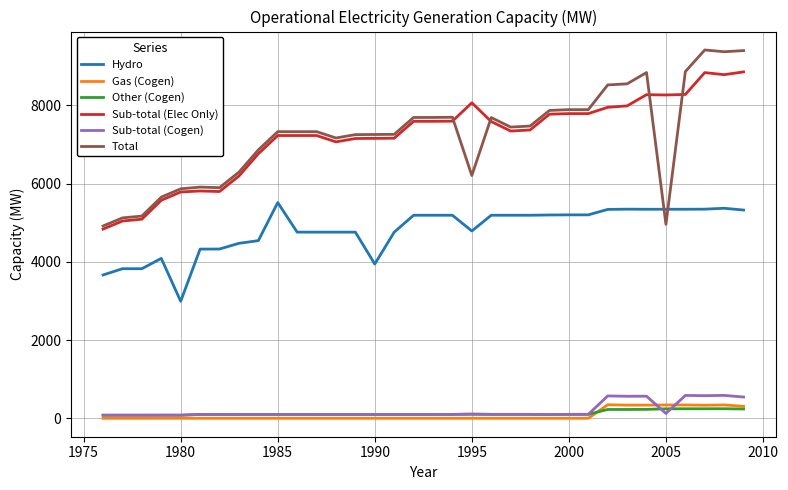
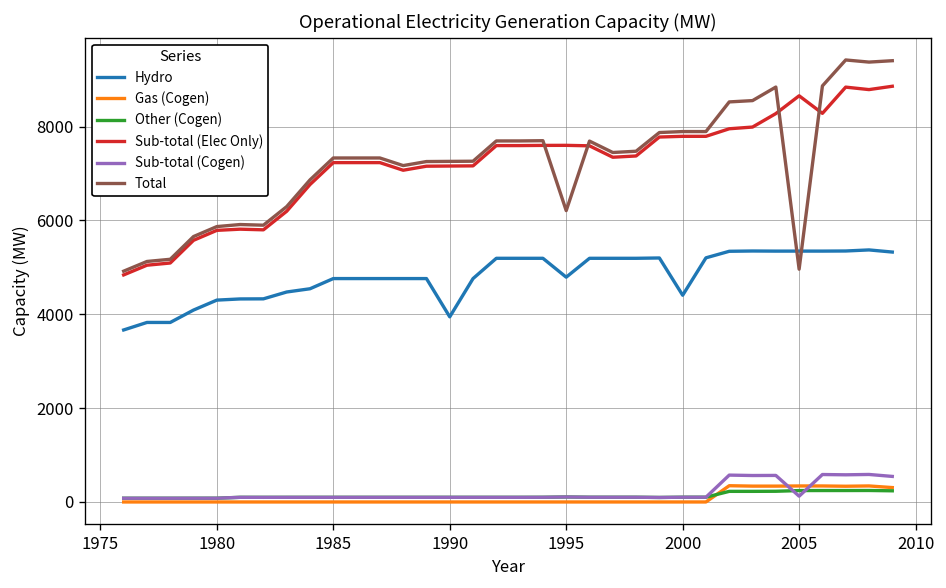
Hydro, 1980: 3000 -> 4300
Hydro, 1985: 5500 -> 4800
Sub-total (Elec Only), 1995: 8100 -> 7600
Hydro, 2000: 5200 -> 4400
Sub-total (Elec Only), 2005: 8300 -> 8700
